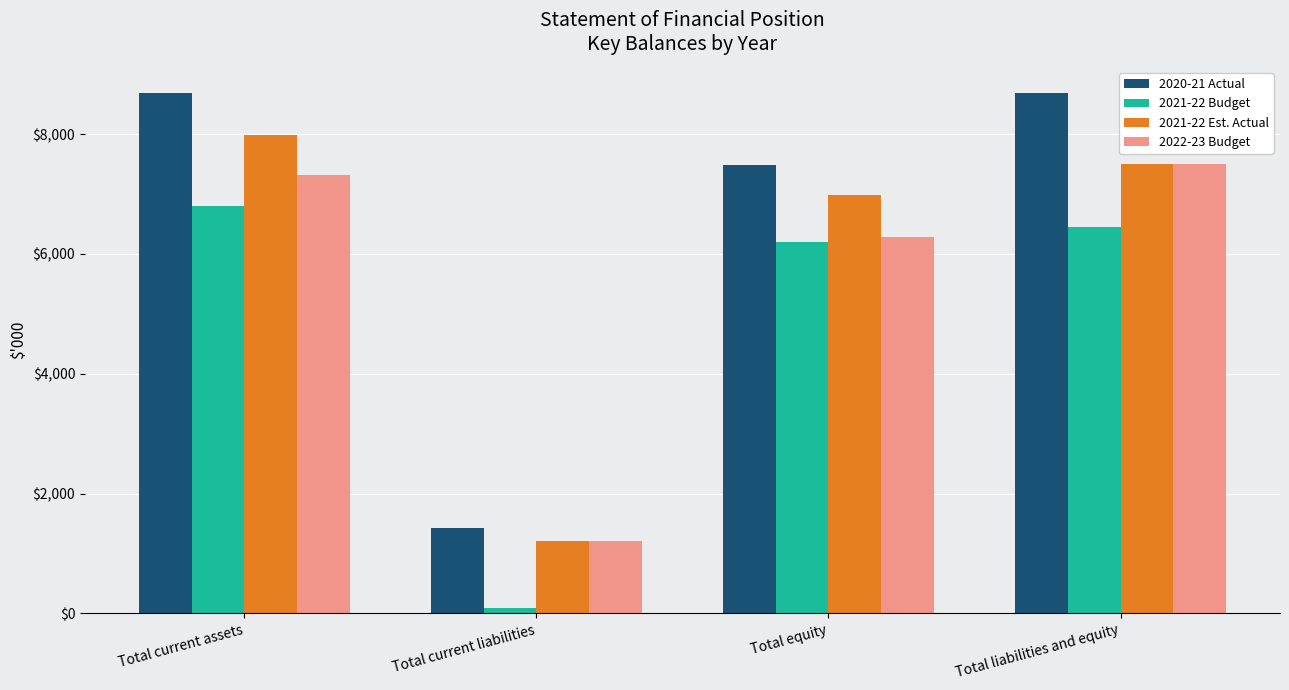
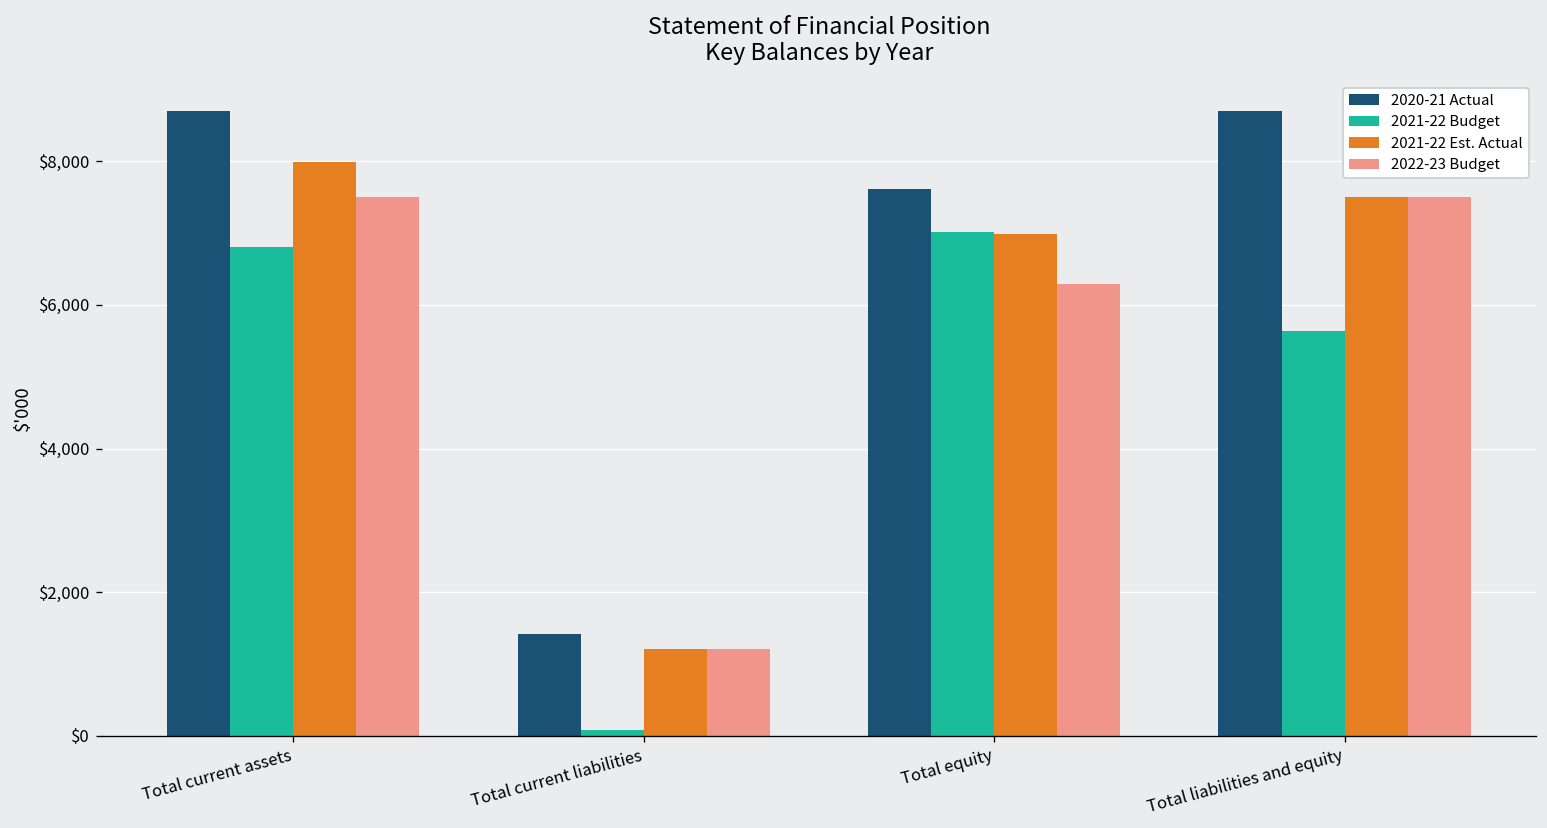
2022-23 Budget, Total current assets: $7,300 -> $7,500
2020-21 Actual, Total equity: $7,500 -> $7,600
2021-22 Budget, Total equity: $6,200 -> $7,000
2021-22 Budget, Total liabilities and equity: $6,500 -> $5,600
